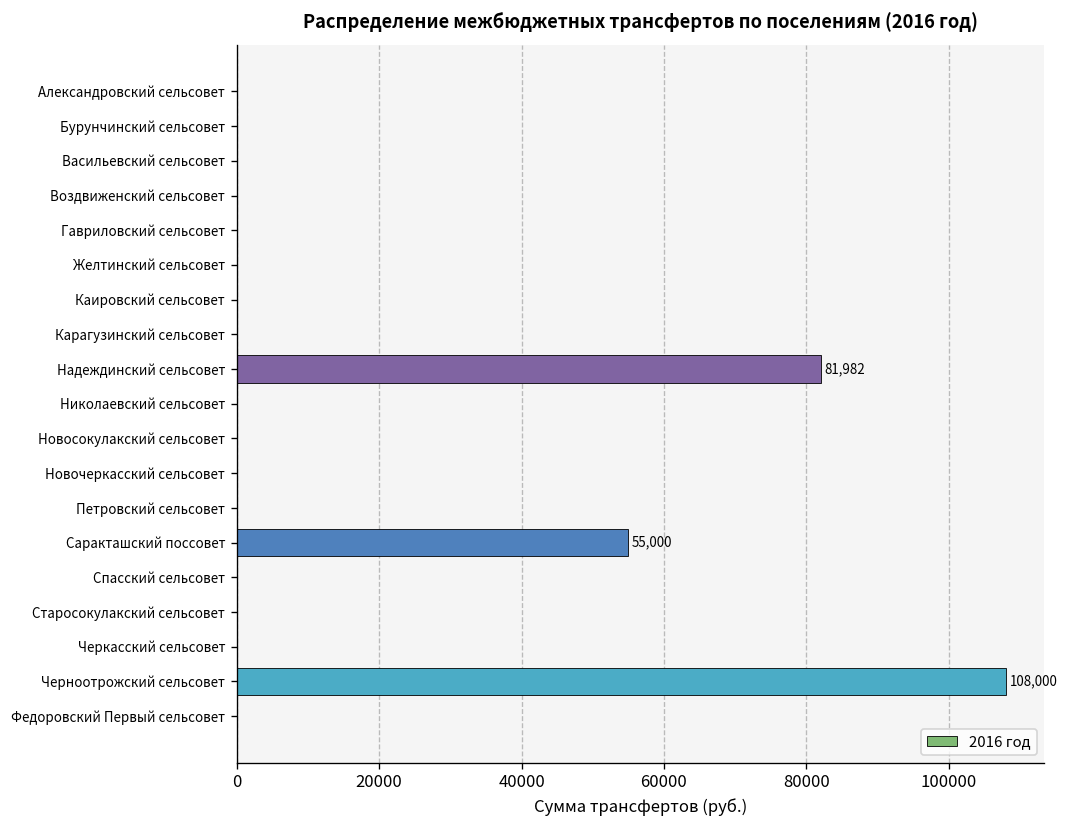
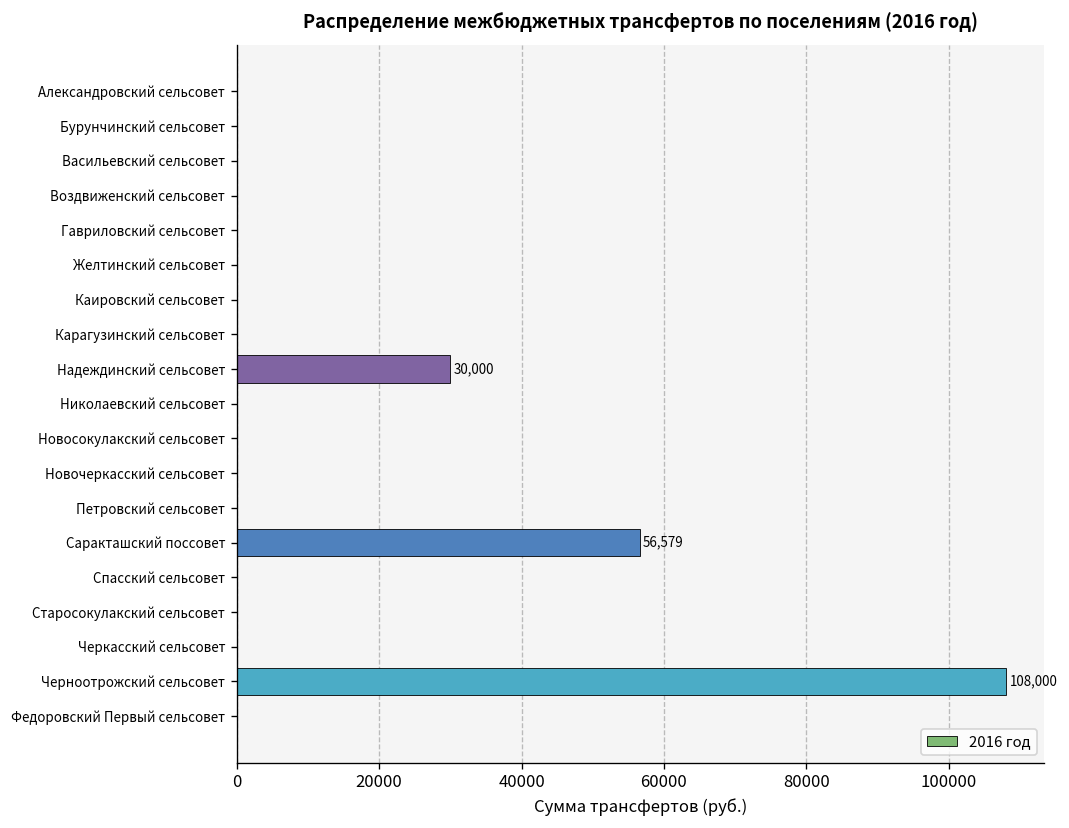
Надеждинский сельсовет: 81,982 -> 30,000
Саракташский поссовет: 55,000 -> 56,579
